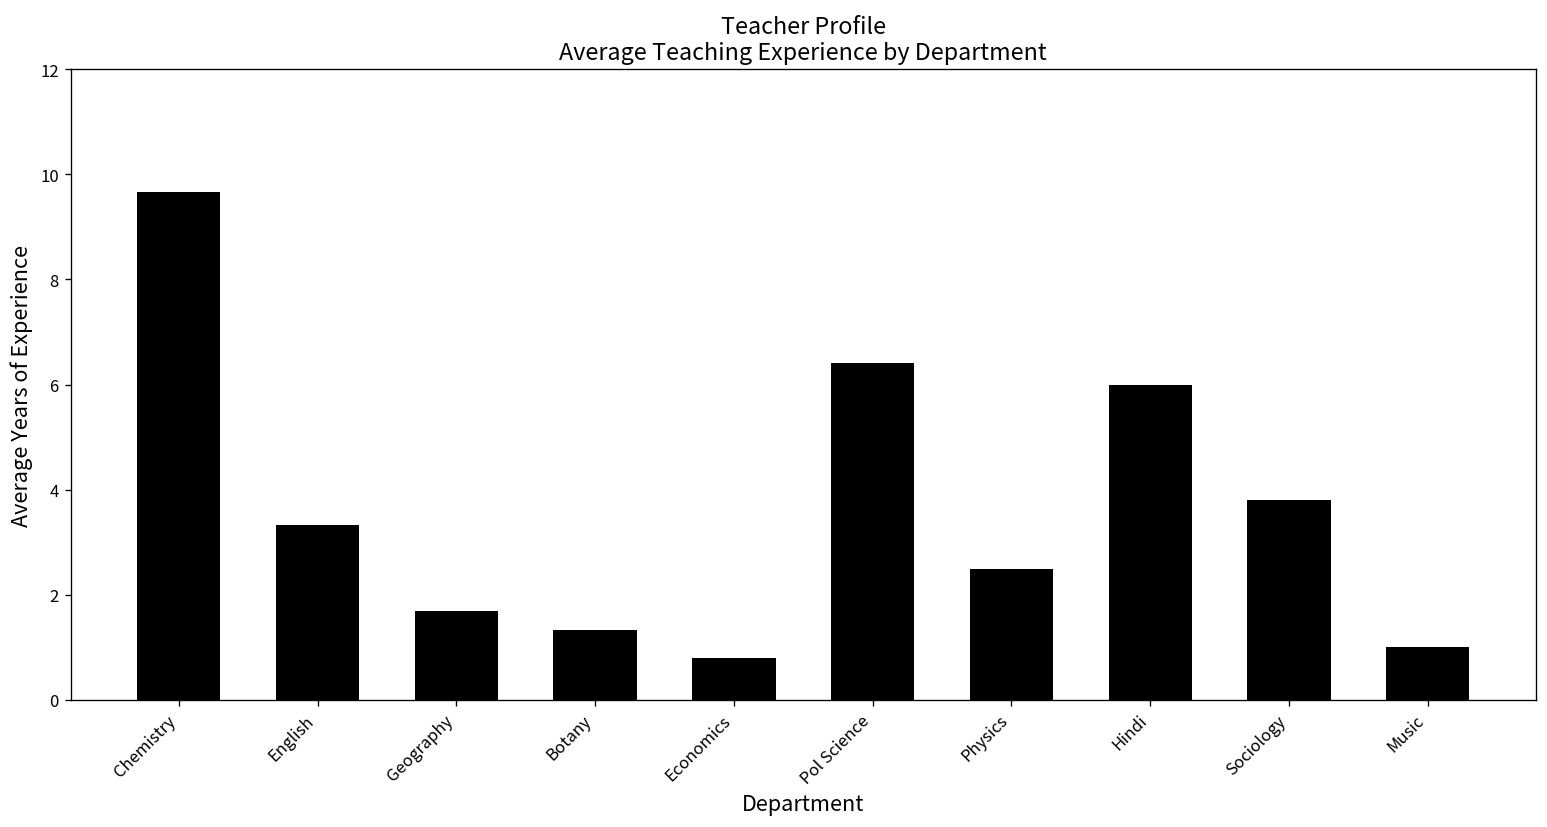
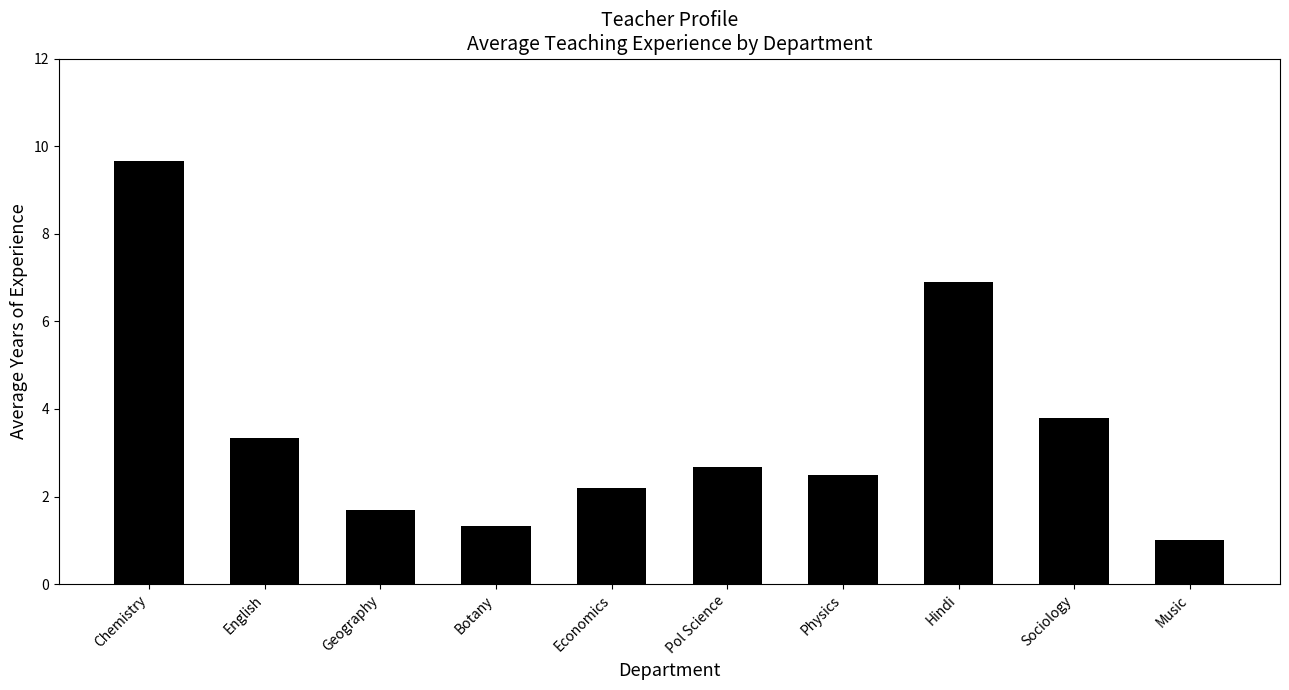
Economics: 0.8 -> 2.2
Pol Science: 6.4 -> 2.7
Hindi: 6.0 -> 6.9
